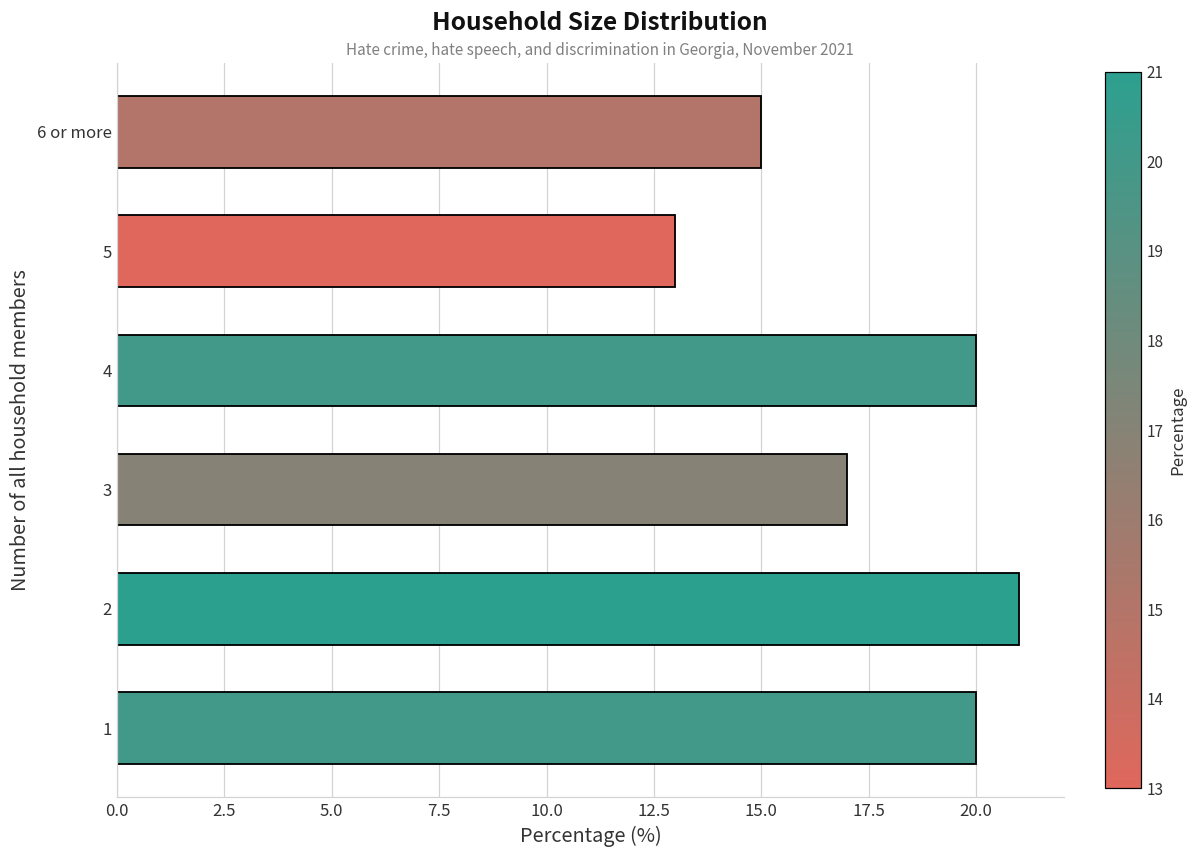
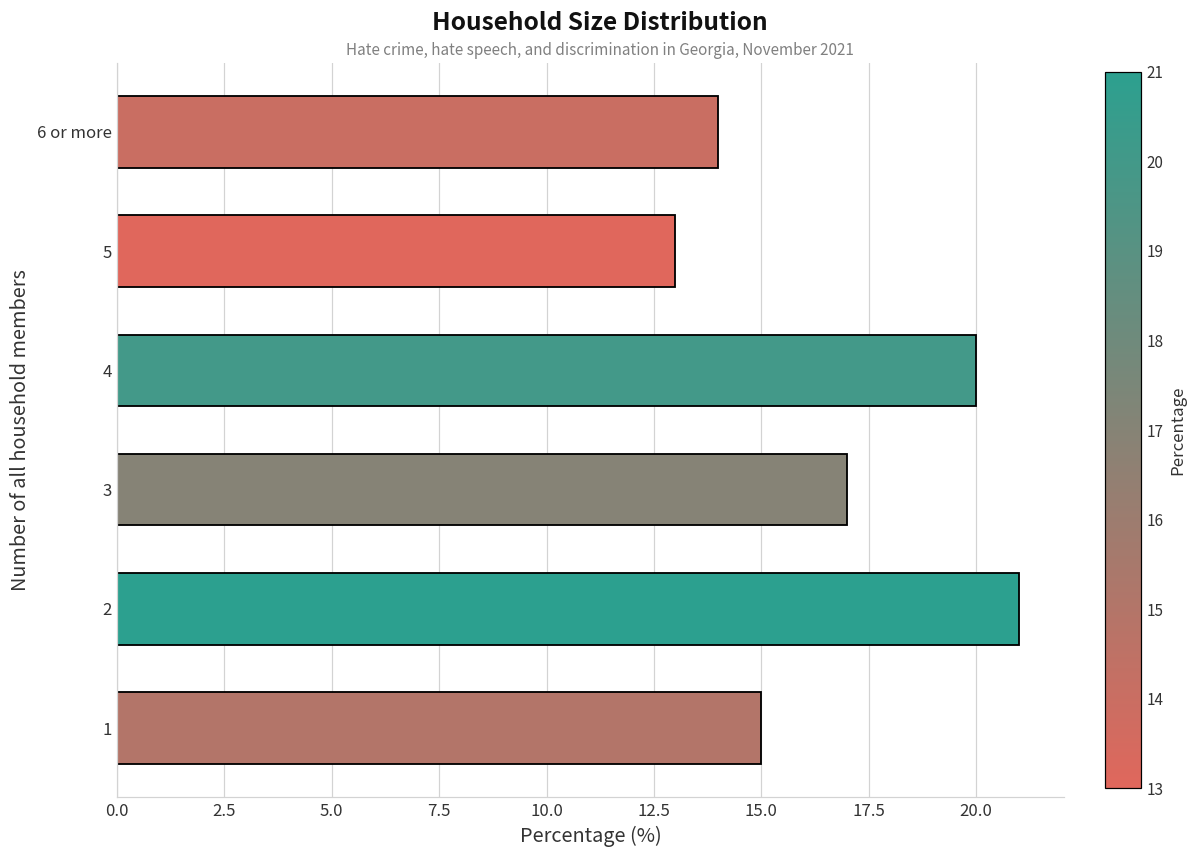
6 or more: 15 -> 14
1: 20 -> 15
